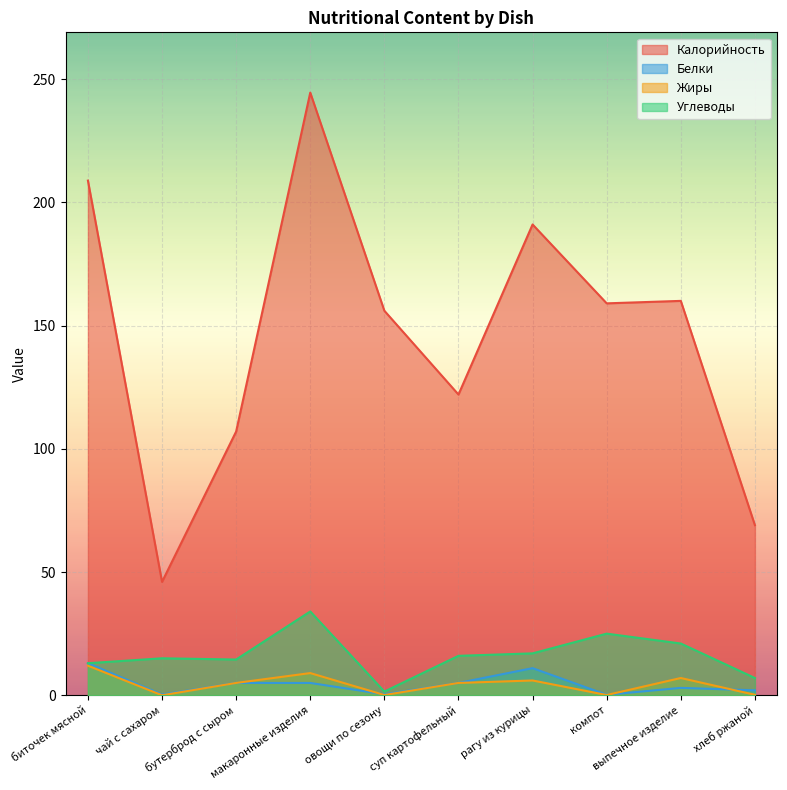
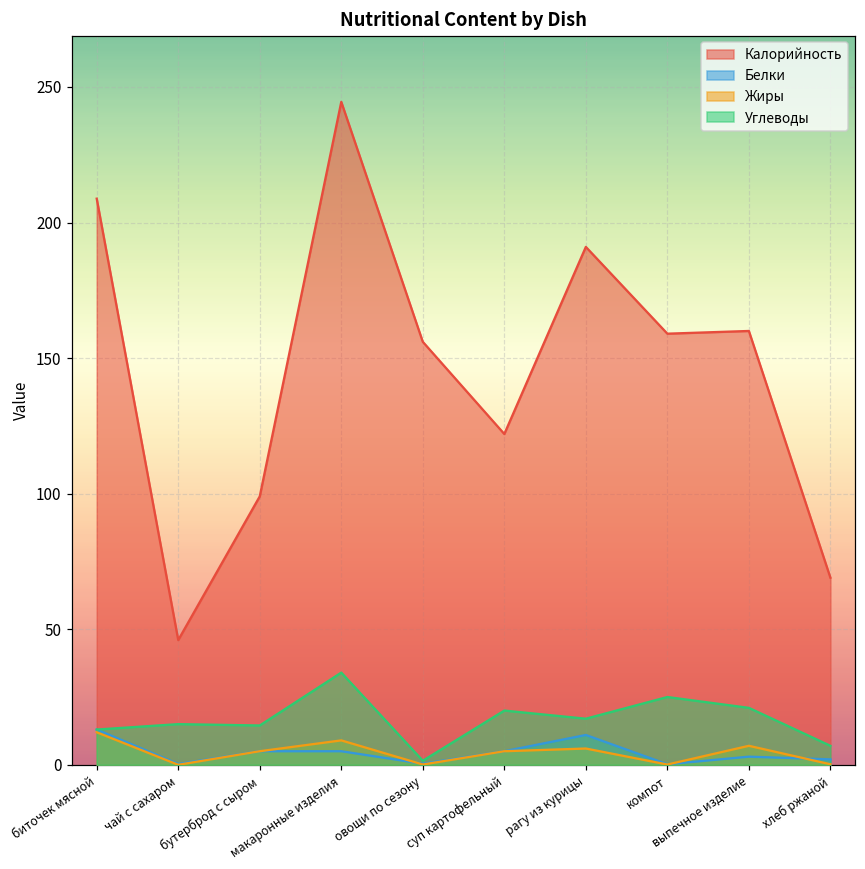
Калорийность, бутерброд с сыром: 107 -> 99
Углеводы, суп картофельный: 16 -> 20
